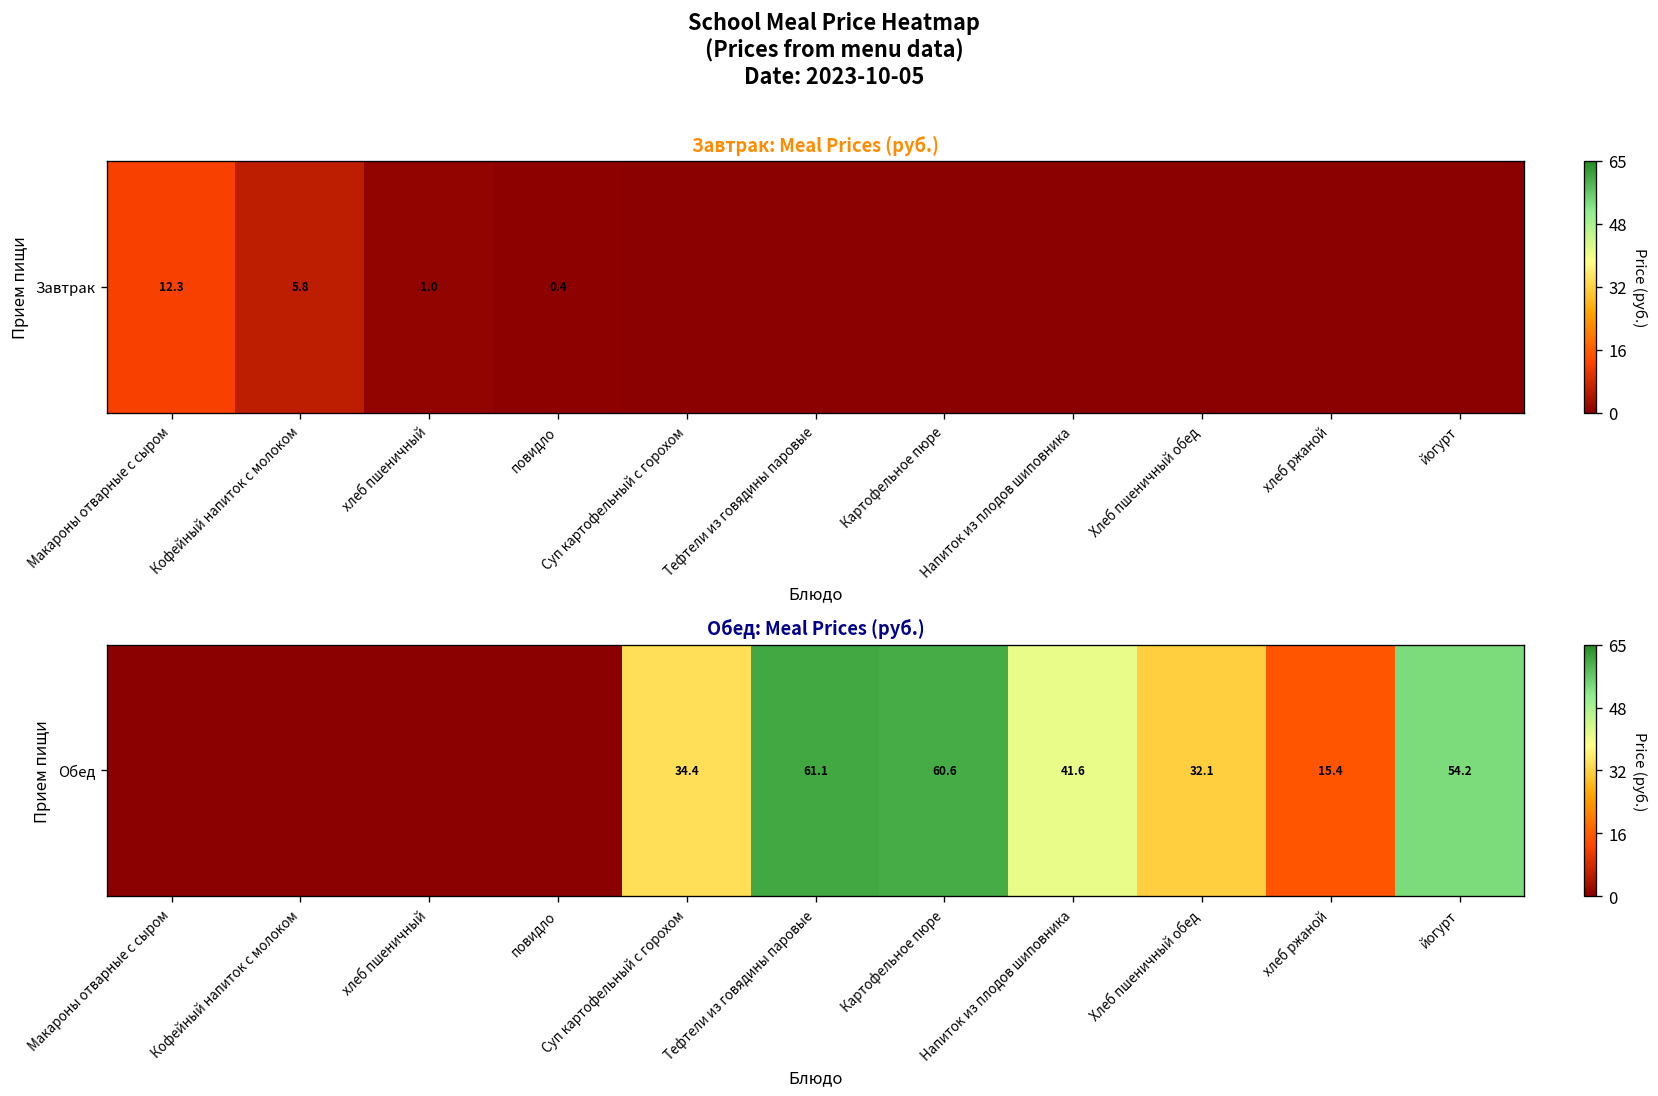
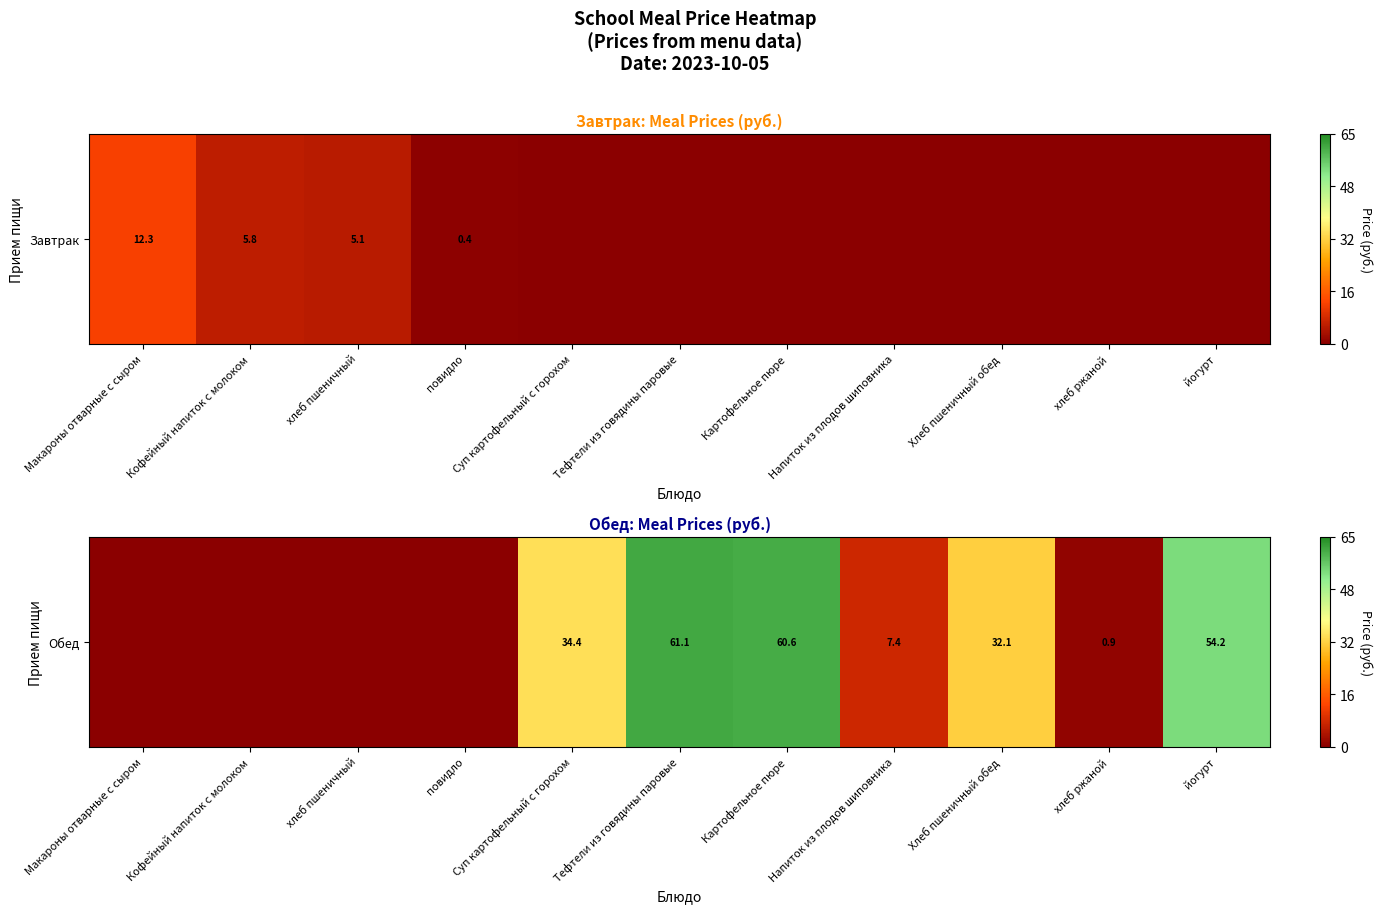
Завтрак: Meal Prices (руб.), Завтрак, хлеб пшеничный: 1.0 -> 5.1
Обед: Meal Prices (руб.), Обед, Напиток из плодов шиповника: 41.6 -> 7.4
Обед: Meal Prices (руб.), Обед, хлеб ржаной: 15.4 -> 0.9
